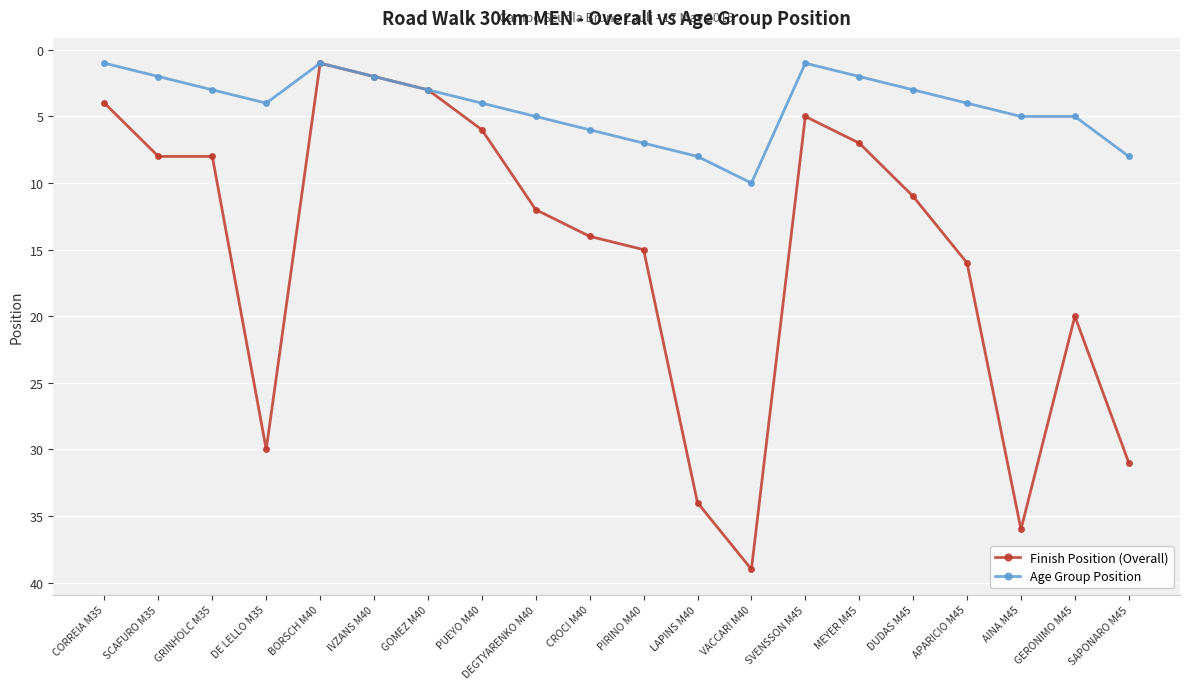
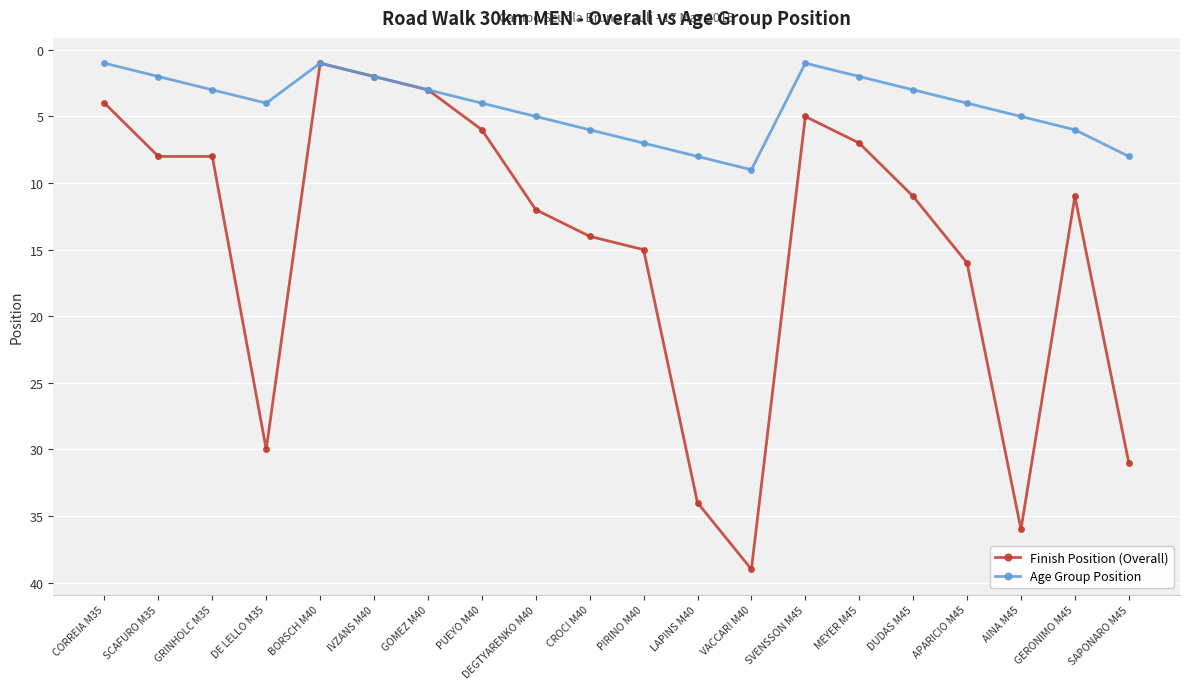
Age Group Position, VACCARI M40: 10 -> 9
Finish Position (Overall), GERONIMO M45: 20 -> 11
Age Group Position, GERONIMO M45: 5 -> 6
